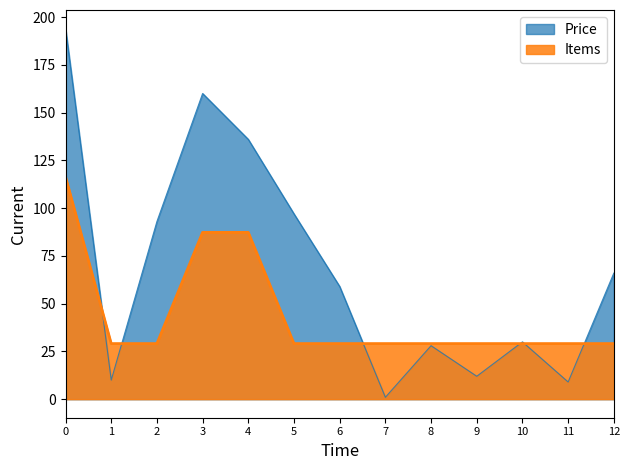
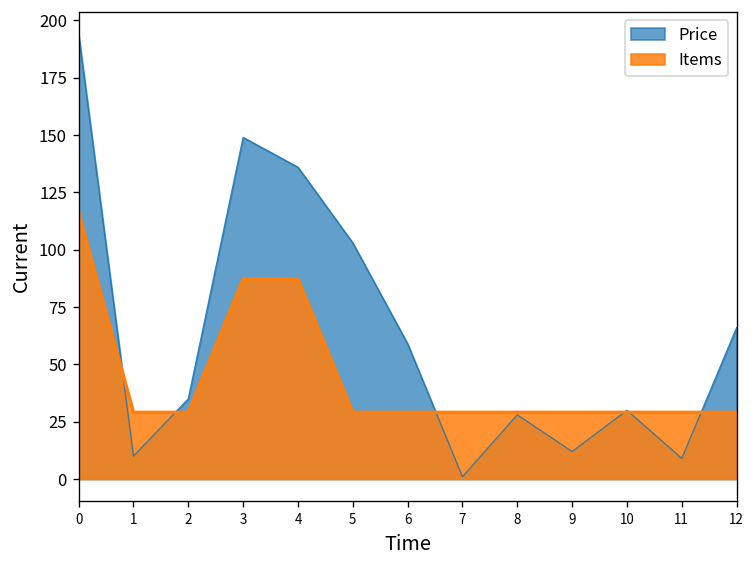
Price, 2: 93 -> 35
Price, 3: 160 -> 149
Price, 5: 97 -> 103
